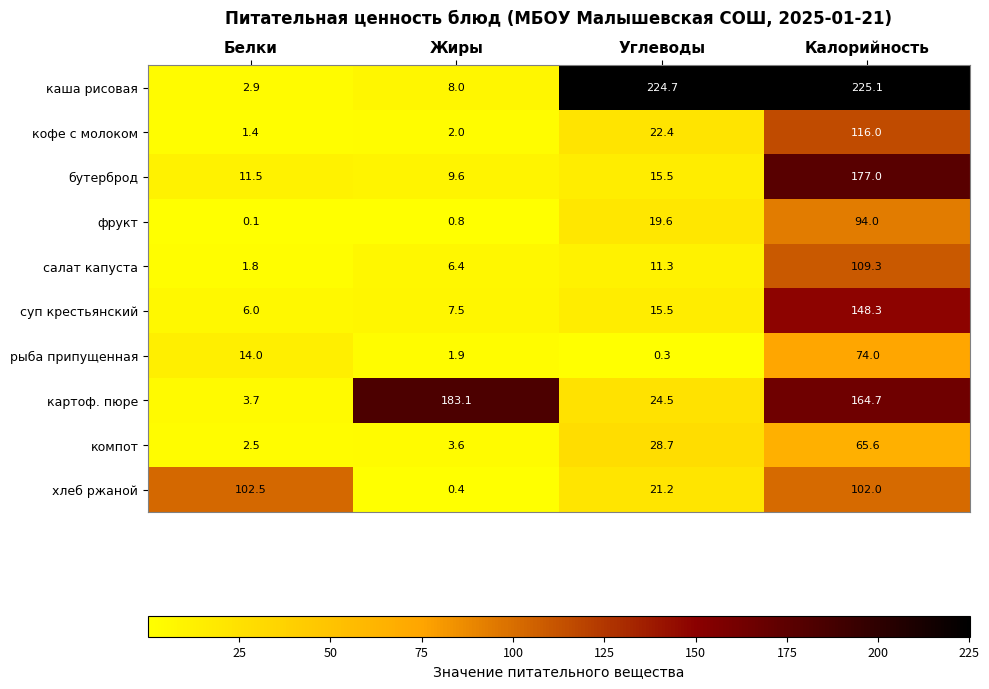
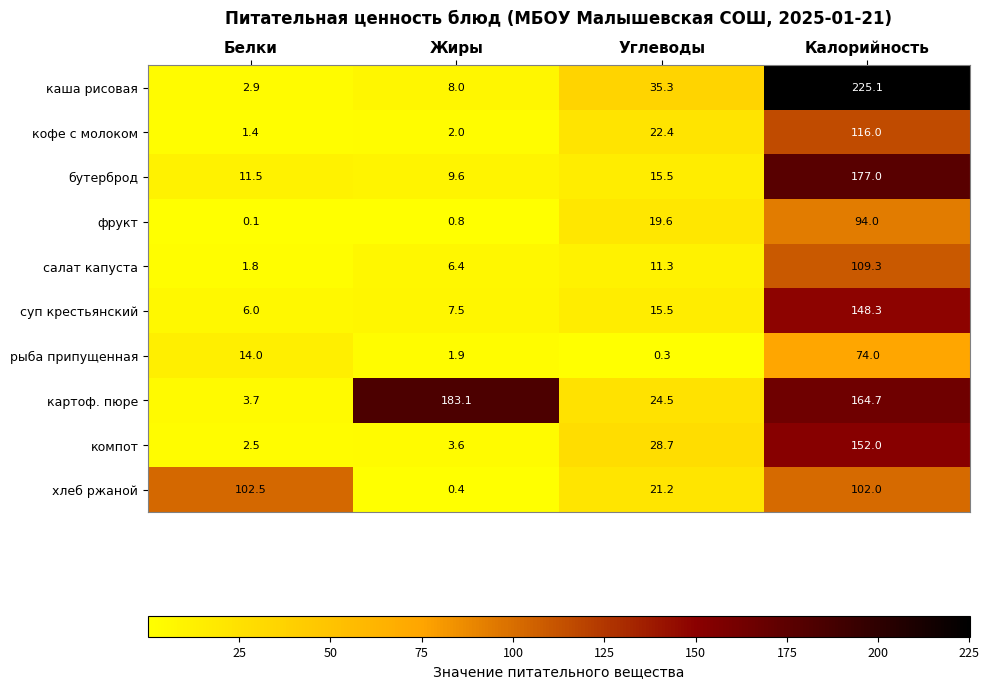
каша рисовая, Углеводы: 224.7 -> 35.3
компот, Калорийность: 65.6 -> 152.0
